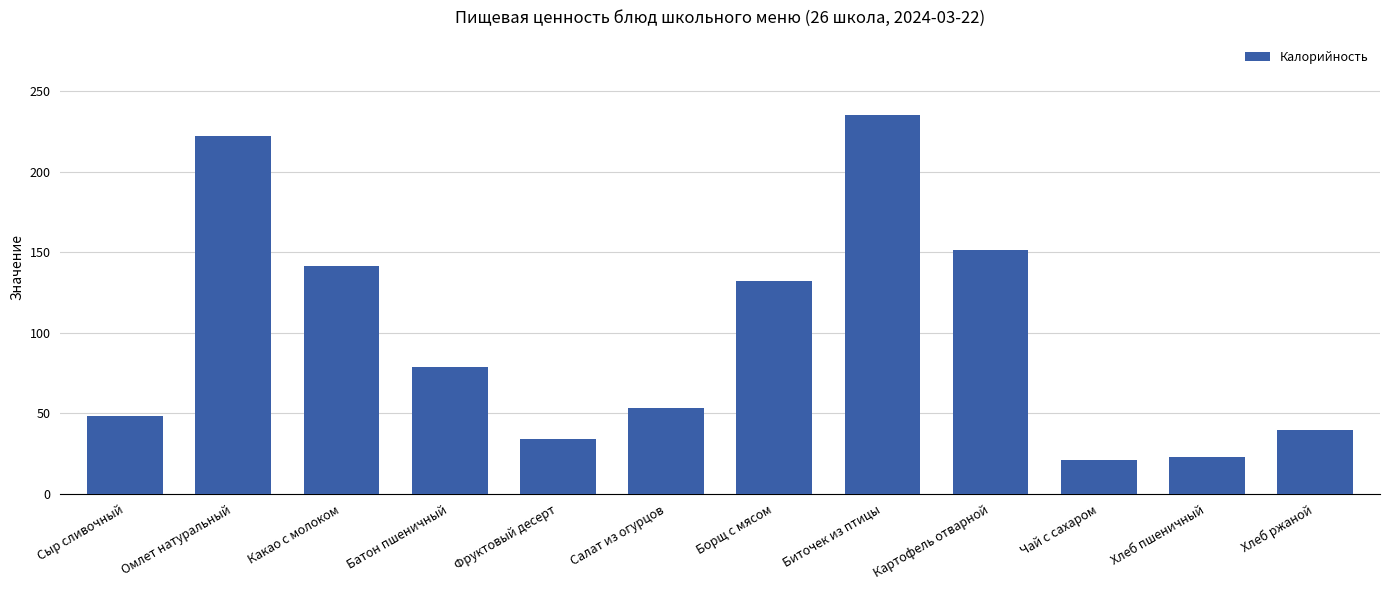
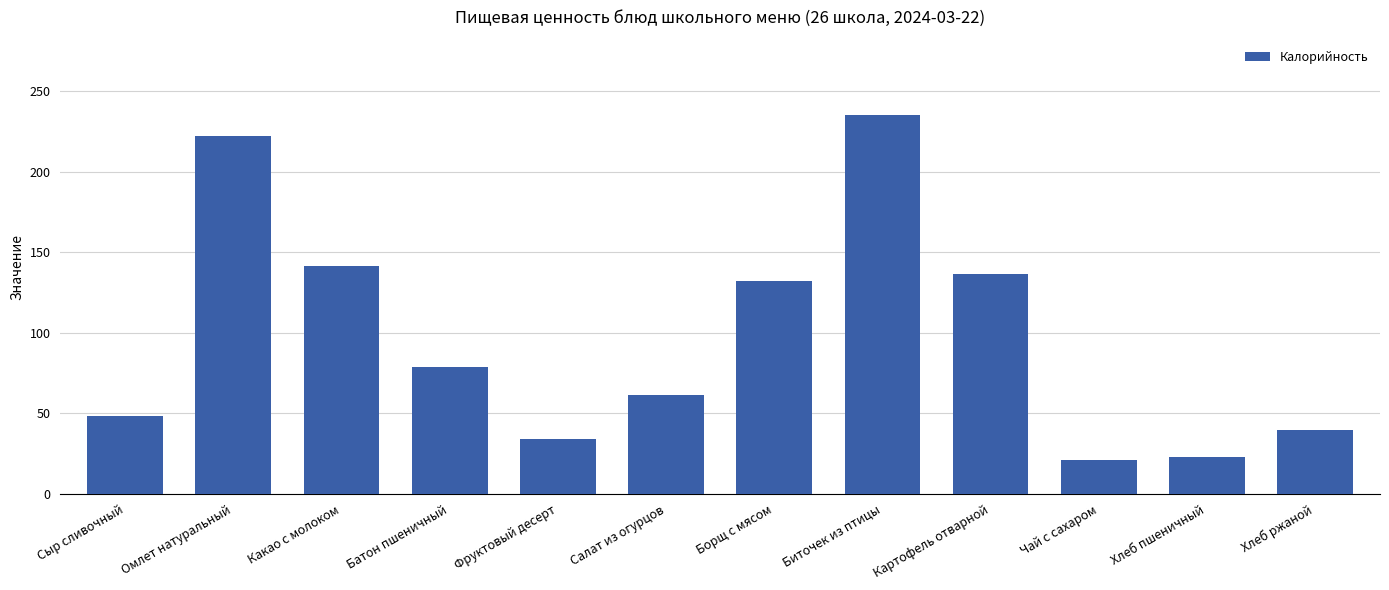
Салат из огурцов: 53 -> 61
Картофель отварной: 151 -> 137
